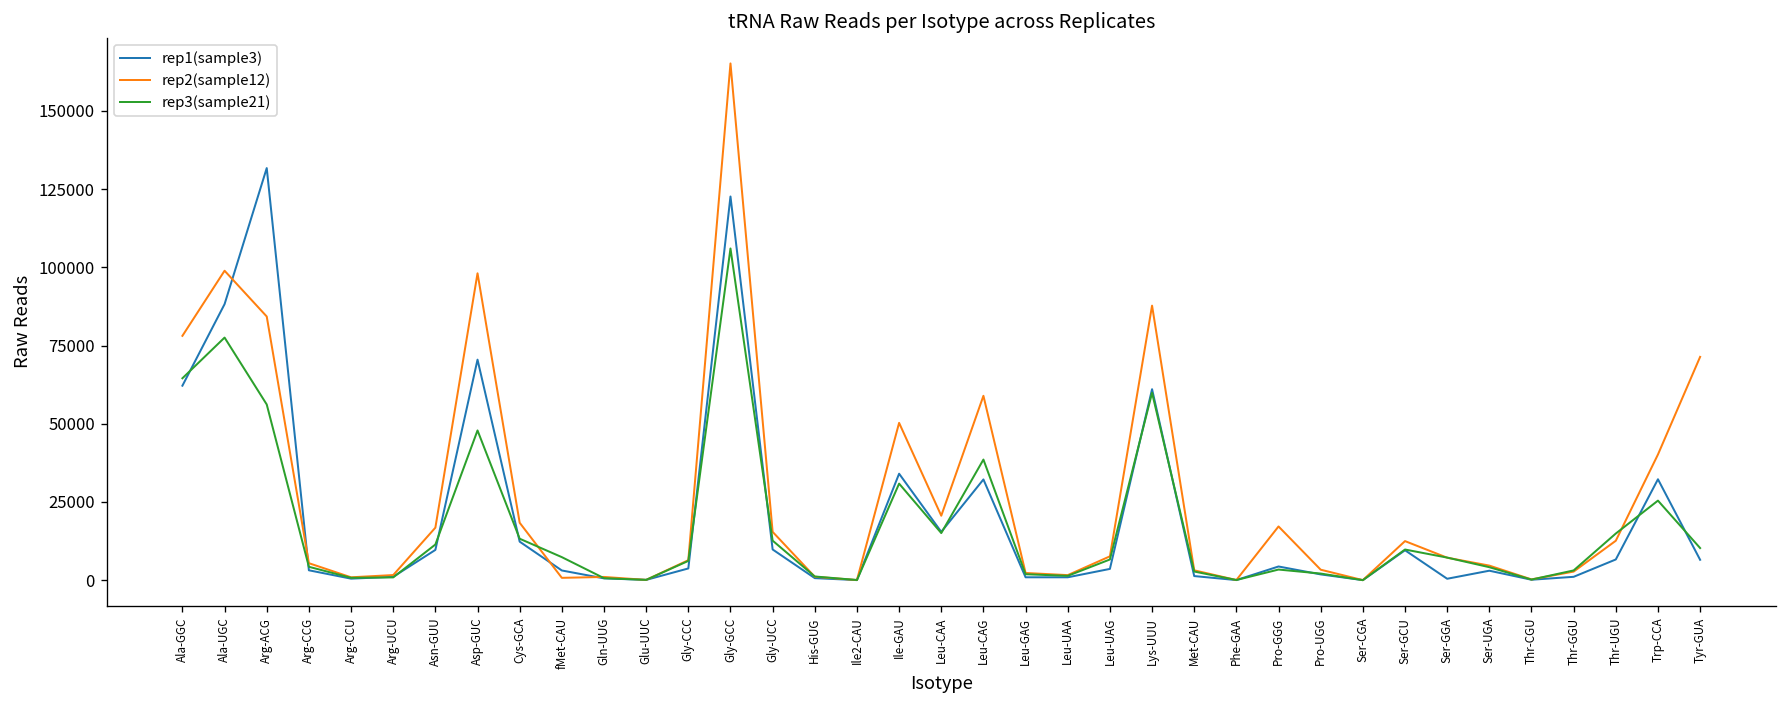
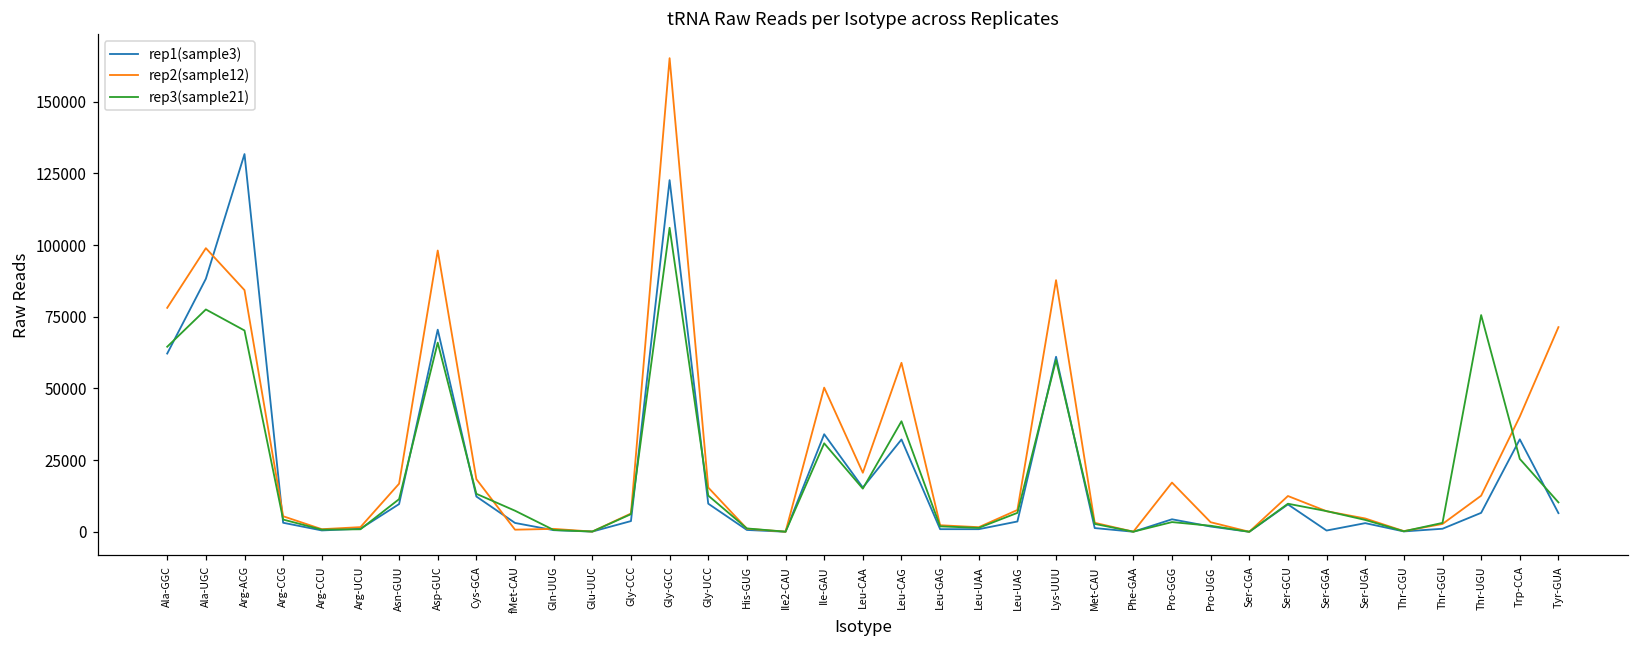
rep3(sample21), Arg-ACG: 56000 -> 70000
rep3(sample21), Asp-GUC: 48000 -> 66000
rep3(sample21), Thr-UGU: 15000 -> 76000
